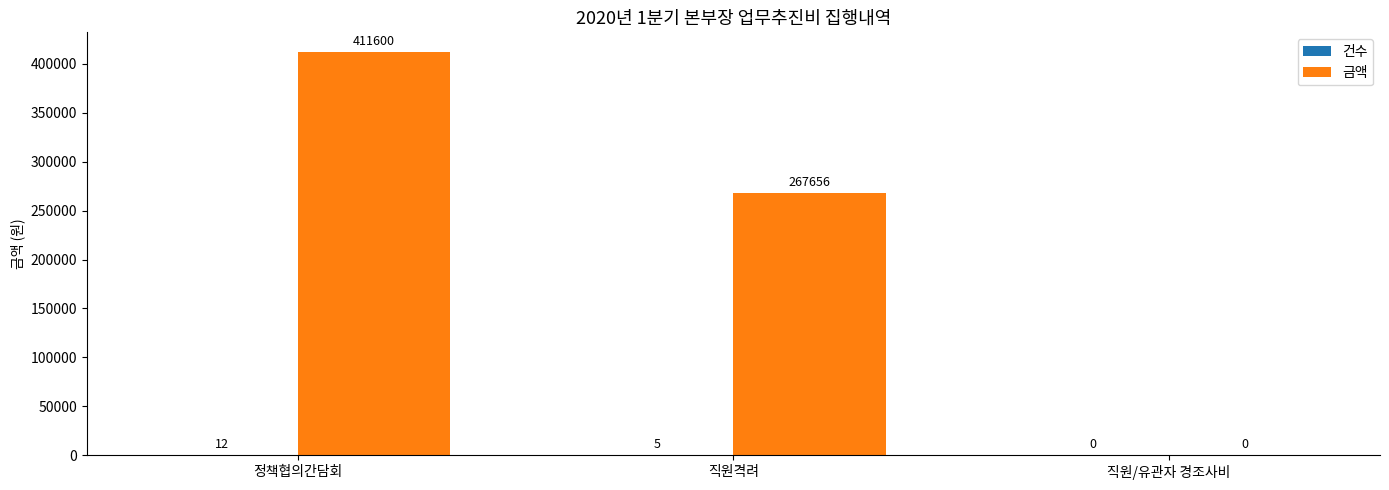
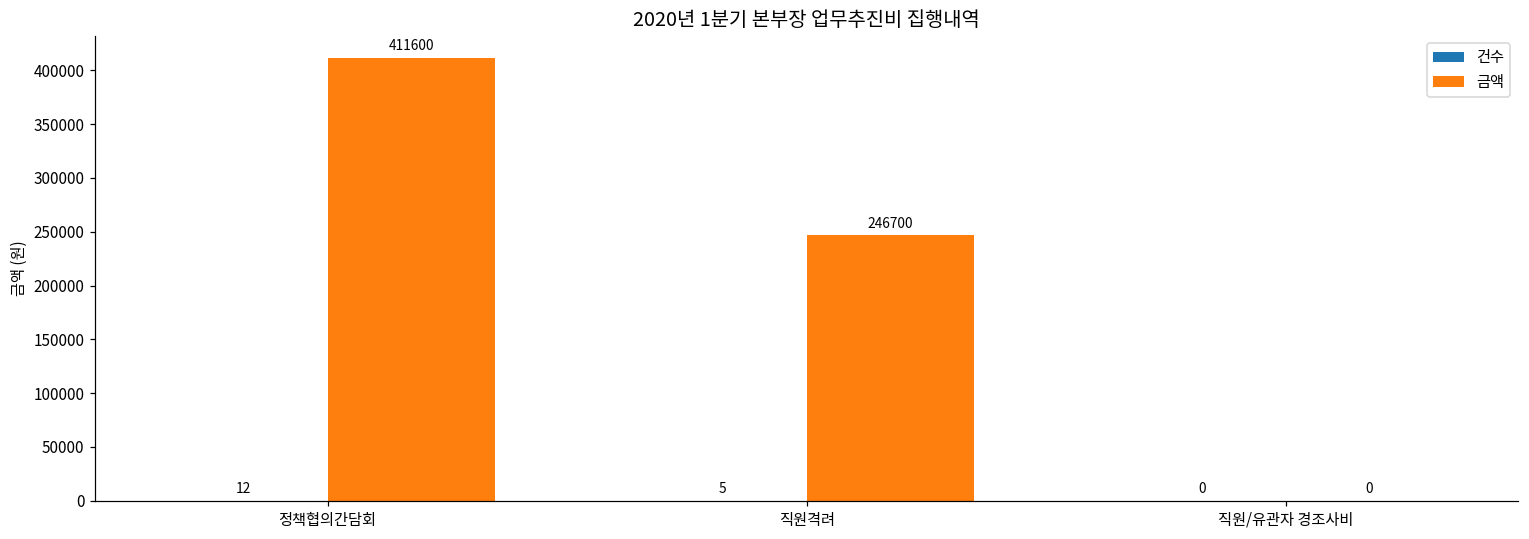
금액, 직원격려: 267656 -> 246700
